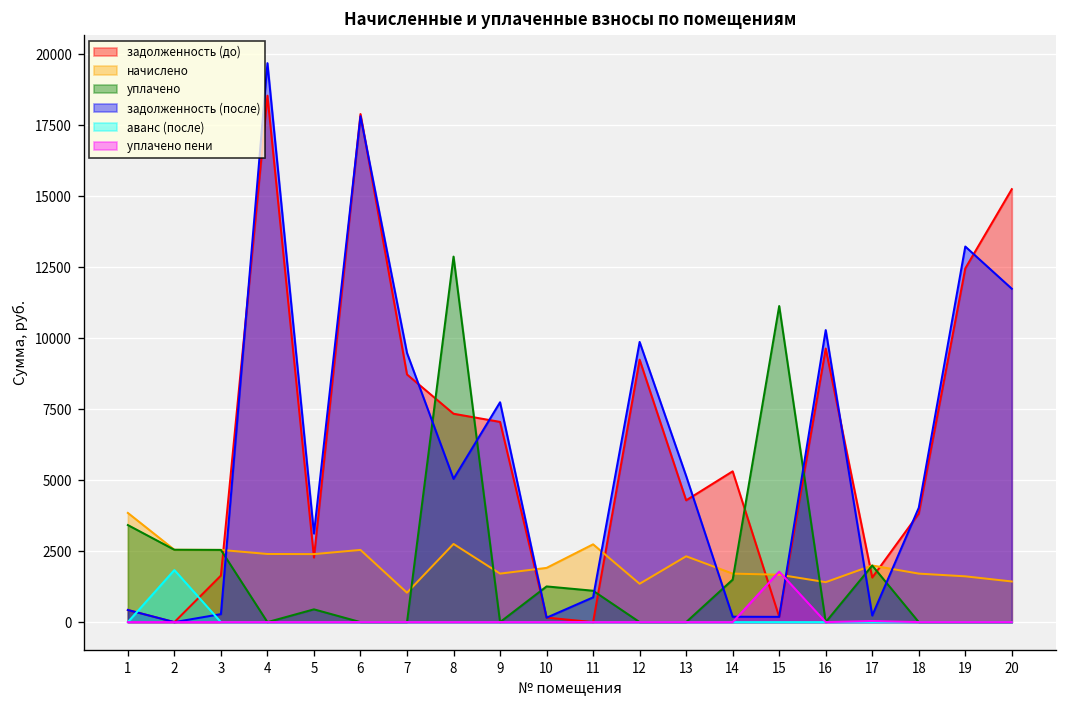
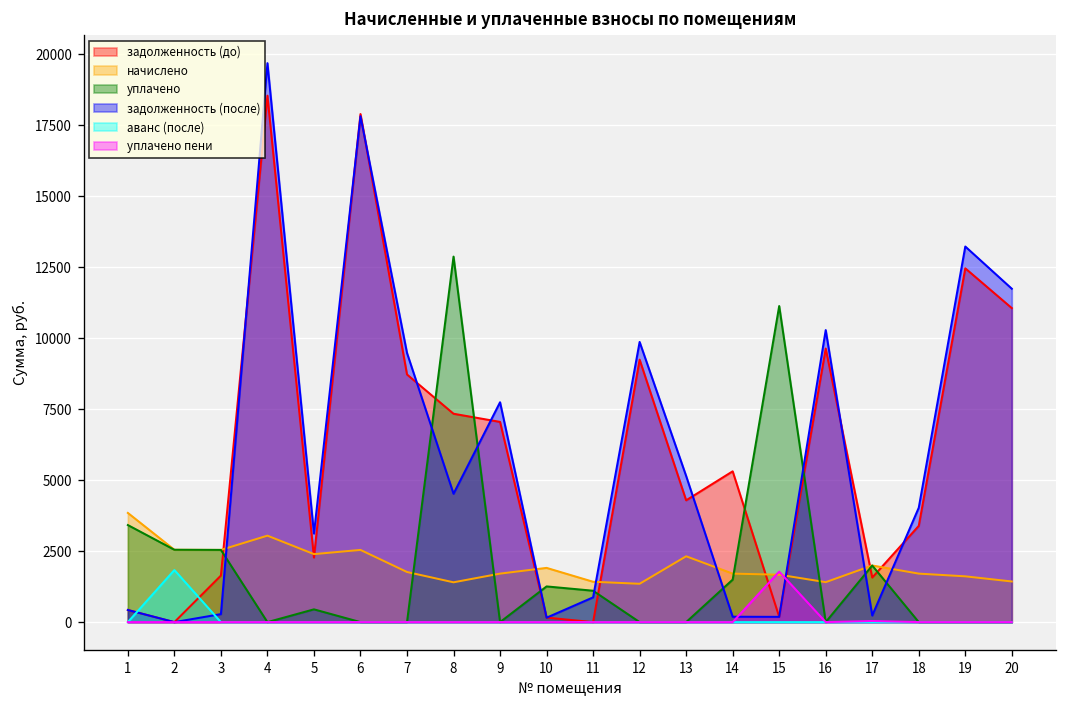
начислено, 4: 2400 -> 3000
начислено, 7: 1000 -> 1800
начислено, 8: 2800 -> 1400
задолженность (после), 8: 5000 -> 4500
начислено, 11: 2700 -> 1400
задолженность (до), 18: 3800 -> 3400
задолженность (до), 20: 15200 -> 11100
